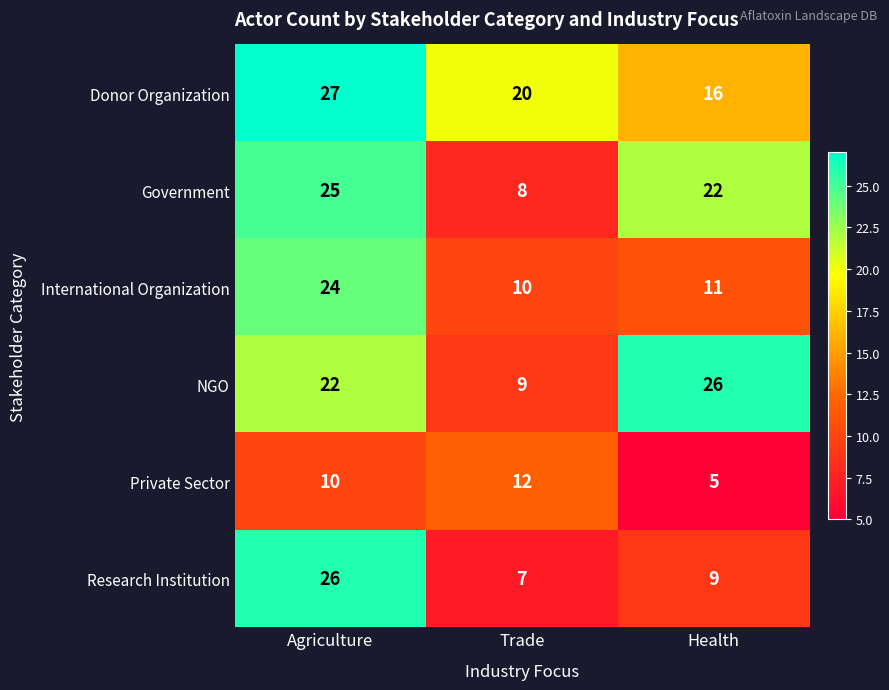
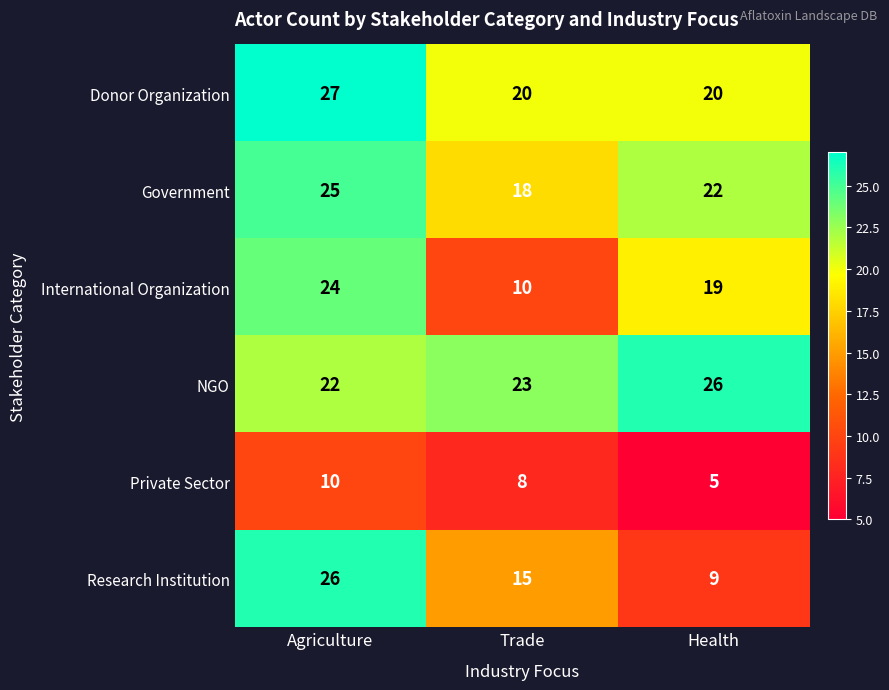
Donor Organization, Health: 16 -> 20
Government, Trade: 8 -> 18
International Organization, Health: 11 -> 19
NGO, Trade: 9 -> 23
Private Sector, Trade: 12 -> 8
Research Institution, Trade: 7 -> 15
